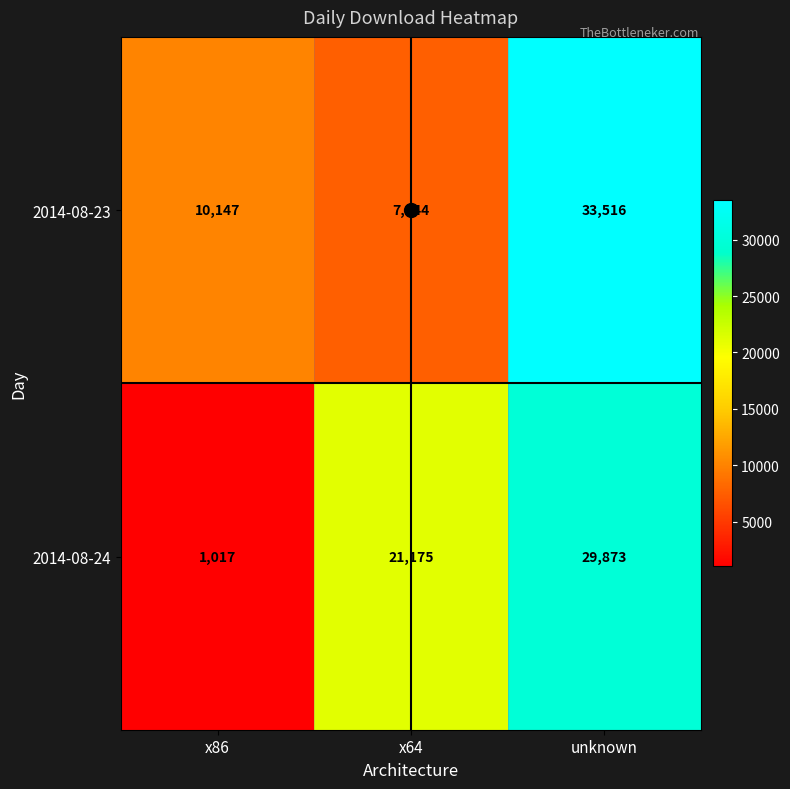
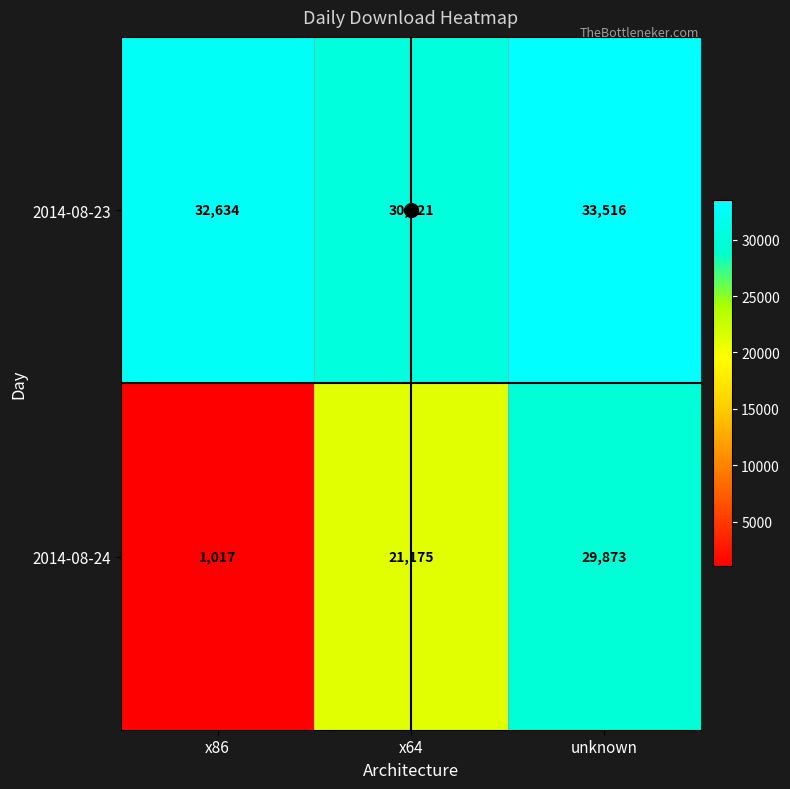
2014-08-23, x86: 10,147 -> 32,634
2014-08-23, x64: 7,544 -> 30,221
